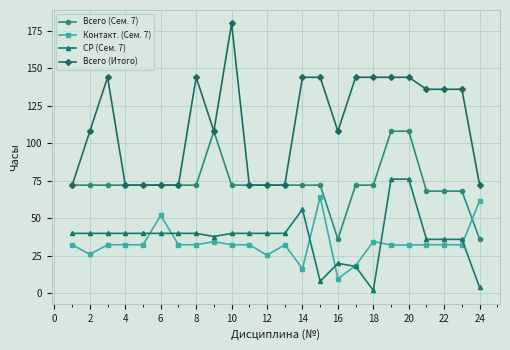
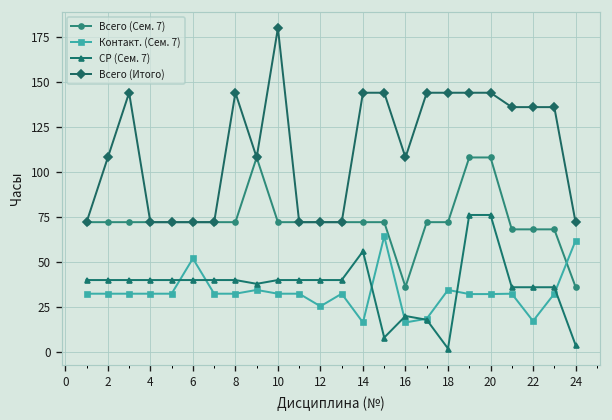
Контакт. (Сем. 7), 2: 26 -> 32
Контакт. (Сем. 7), 16: 10 -> 16
Контакт. (Сем. 7), 22: 32 -> 17
